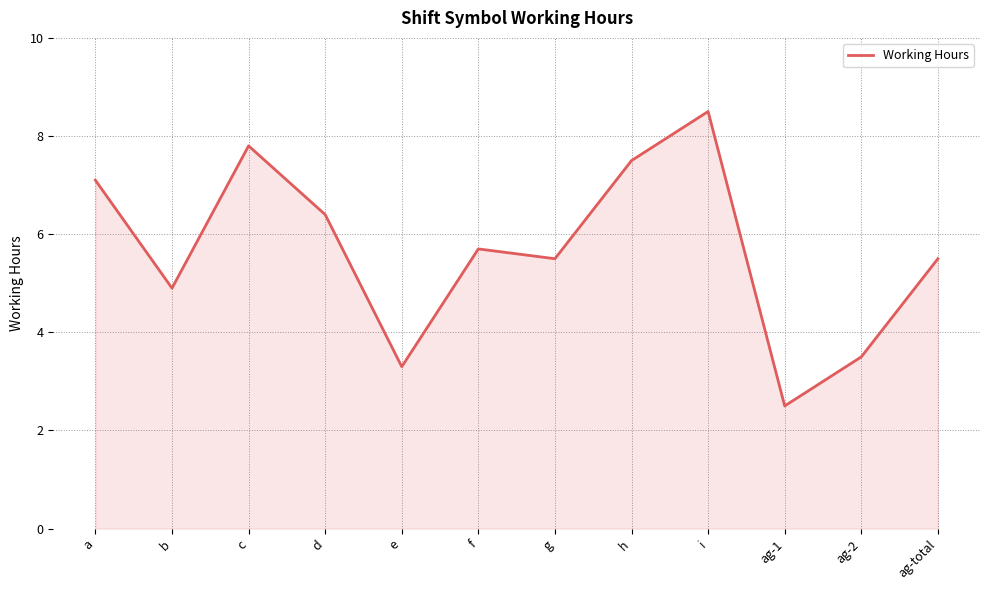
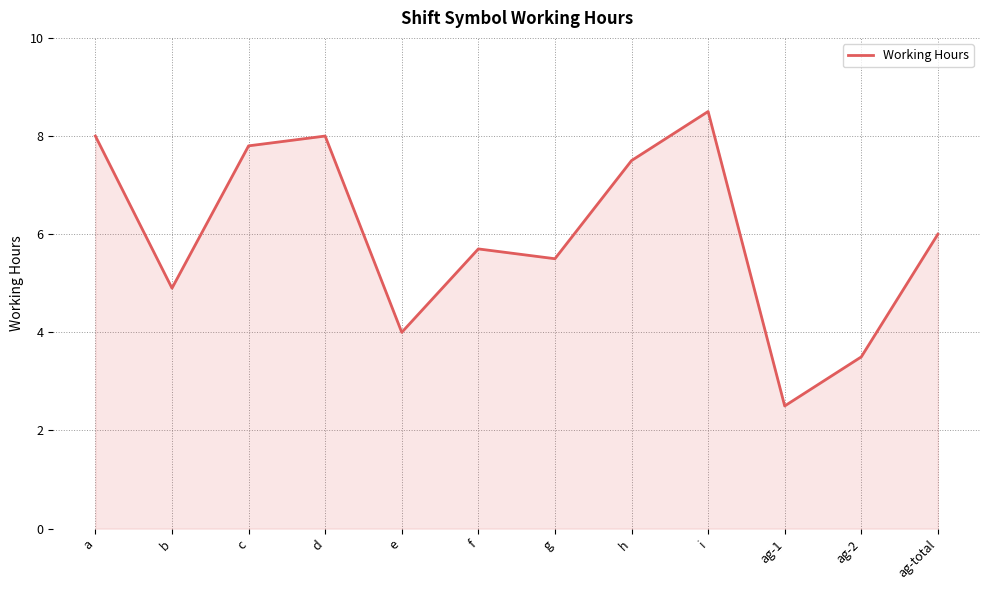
a: 7.1 -> 8.0
d: 6.4 -> 8.0
e: 3.3 -> 4.0
ag-total: 5.5 -> 6.0
